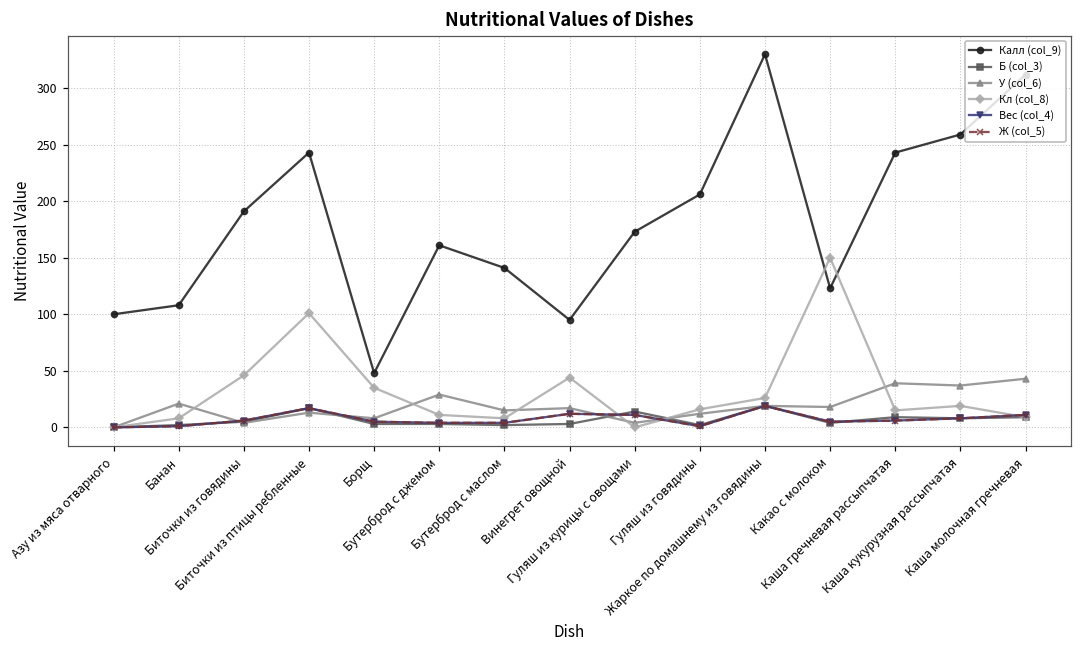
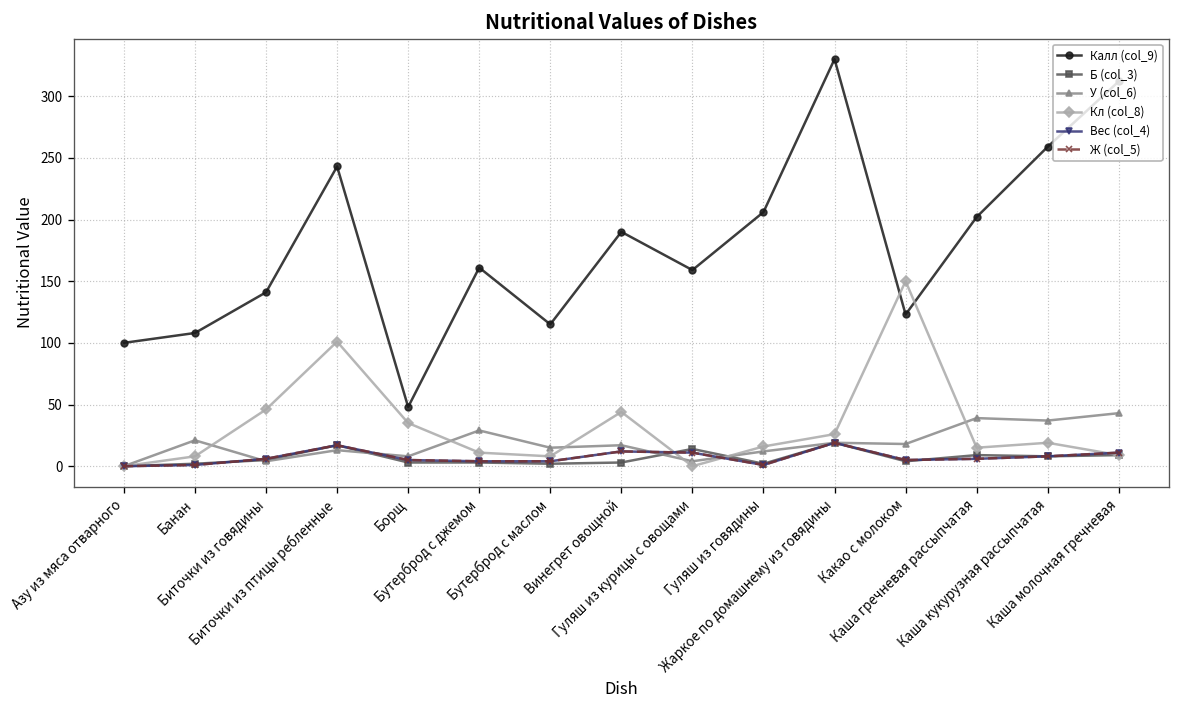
Калл (col_9), Биточки из говядины: 191 -> 141
Калл (col_9), Бутерброд с маслом: 141 -> 115
Калл (col_9), Винегрет овощной: 95 -> 190
Калл (col_9), Гуляш из курицы с овощами: 173 -> 159
Калл (col_9), Каша гречневая рассыпчатая: 243 -> 202
